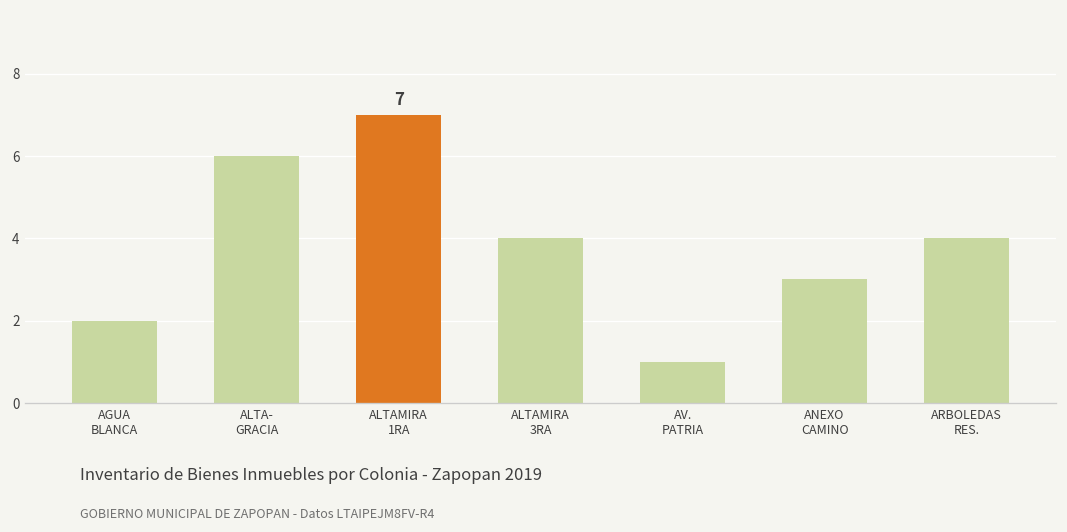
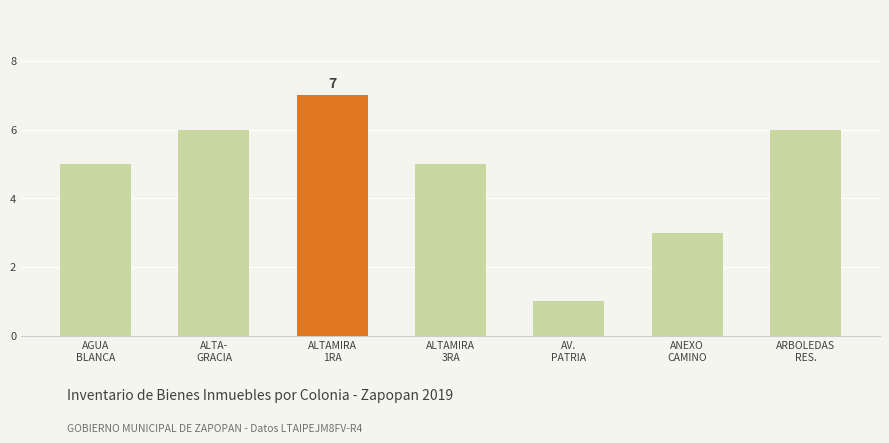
AGUA BLANCA: 2 -> 5
ALTAMIRA 3RA: 4 -> 5
ARBOLEDAS RES.: 4 -> 6
